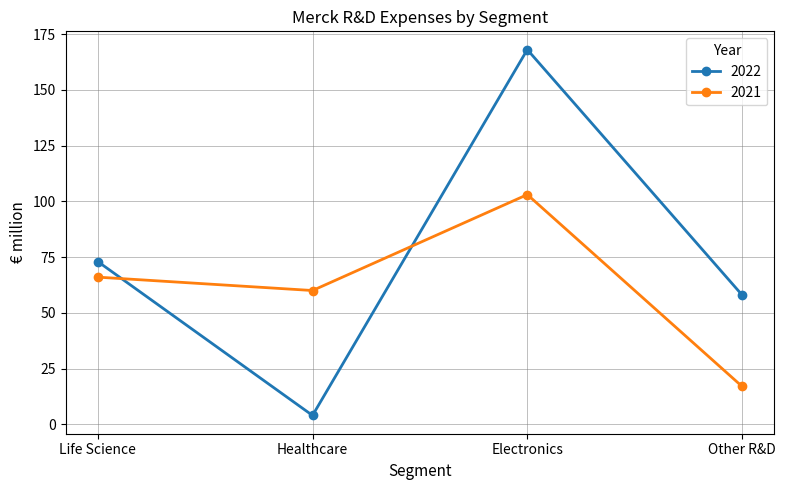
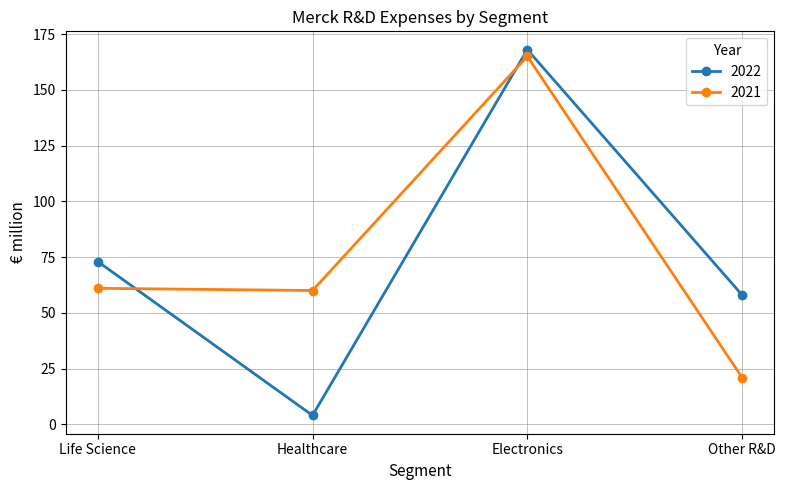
2021, Life Science: 66 -> 61
2021, Electronics: 103 -> 165
2021, Other R&D: 17 -> 21
